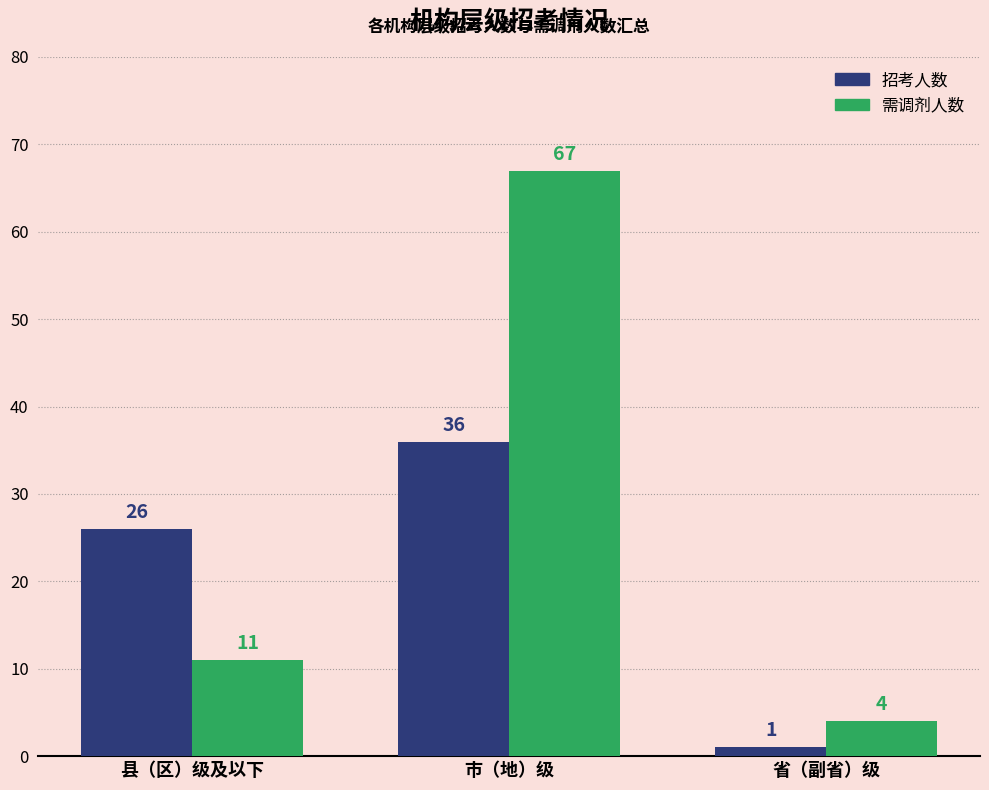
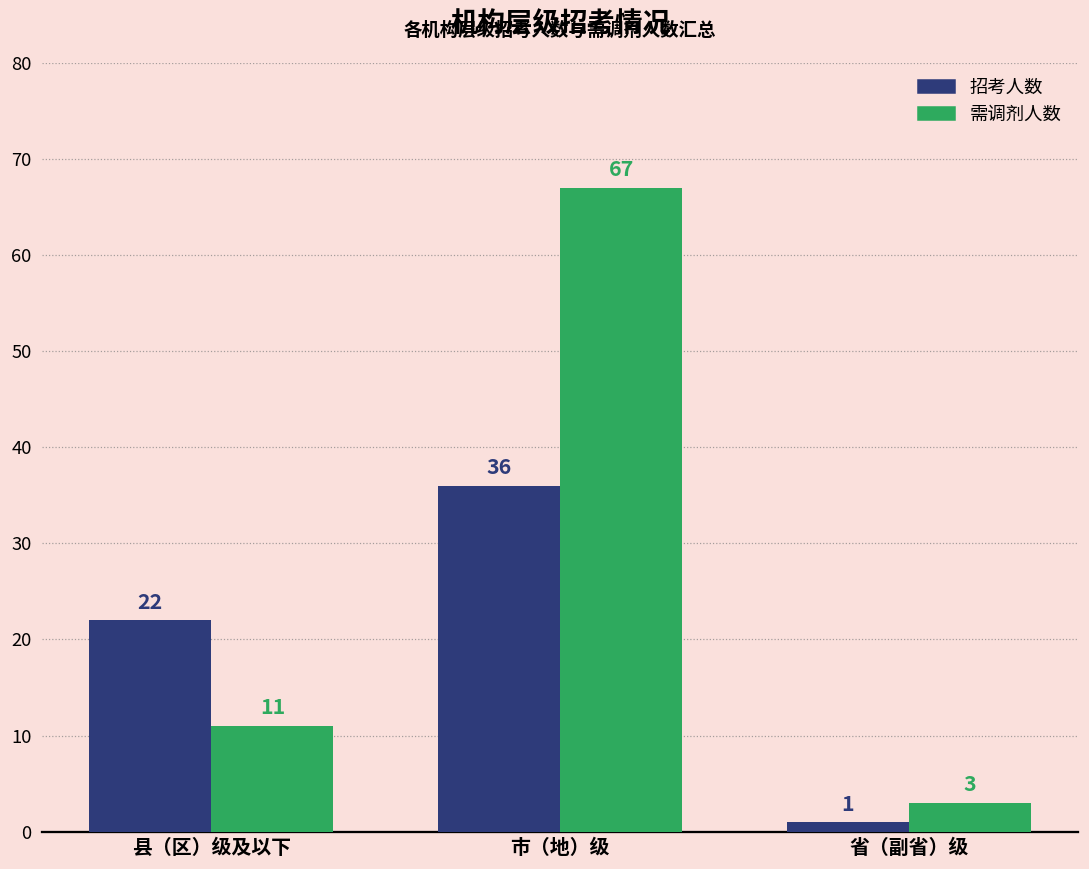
招考人数, 县（区）级及以下: 26 -> 22
需调剂人数, 省（副省）级: 4 -> 3
